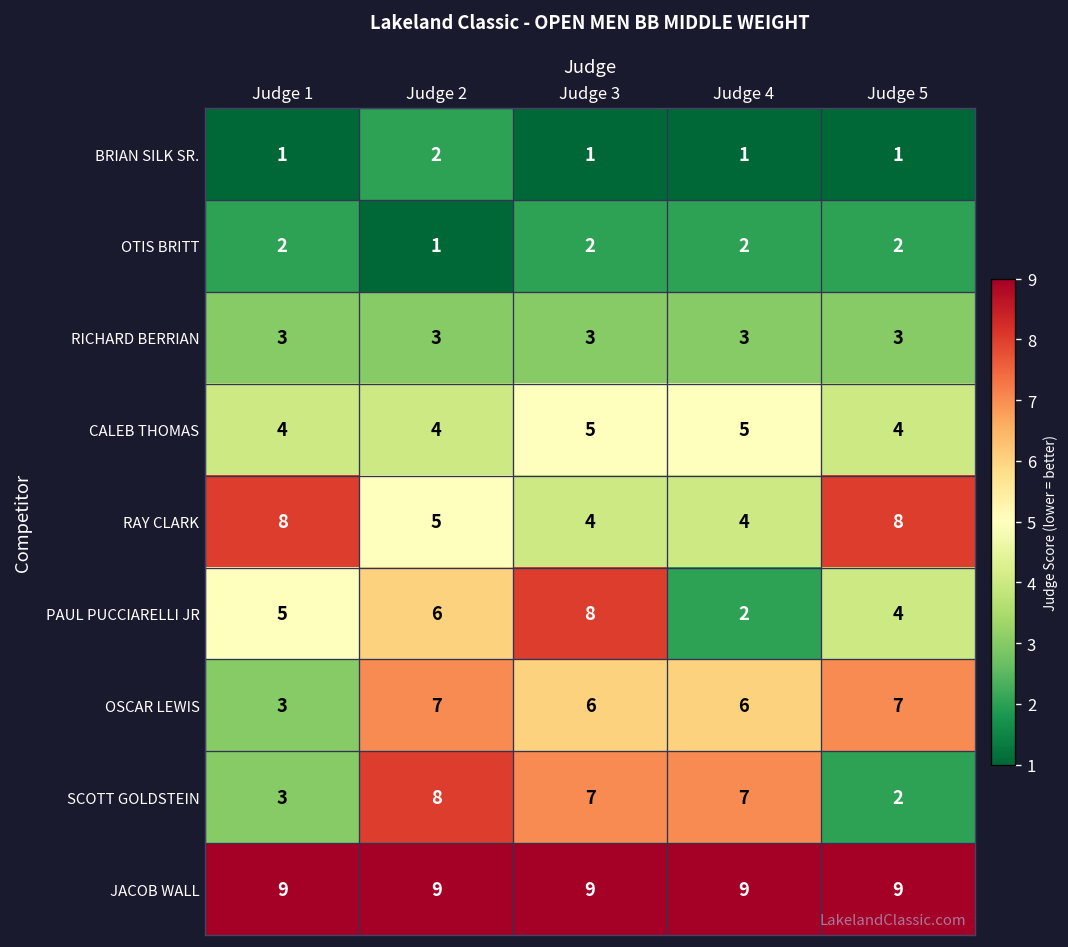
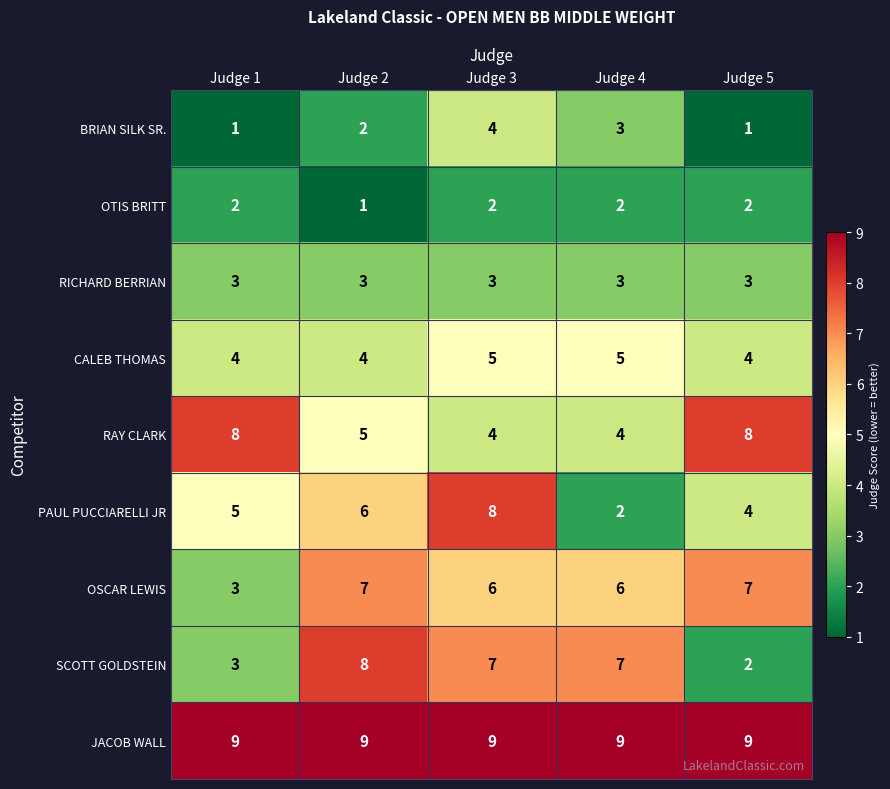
BRIAN SILK SR., Judge 3: 1 -> 4
BRIAN SILK SR., Judge 4: 1 -> 3
